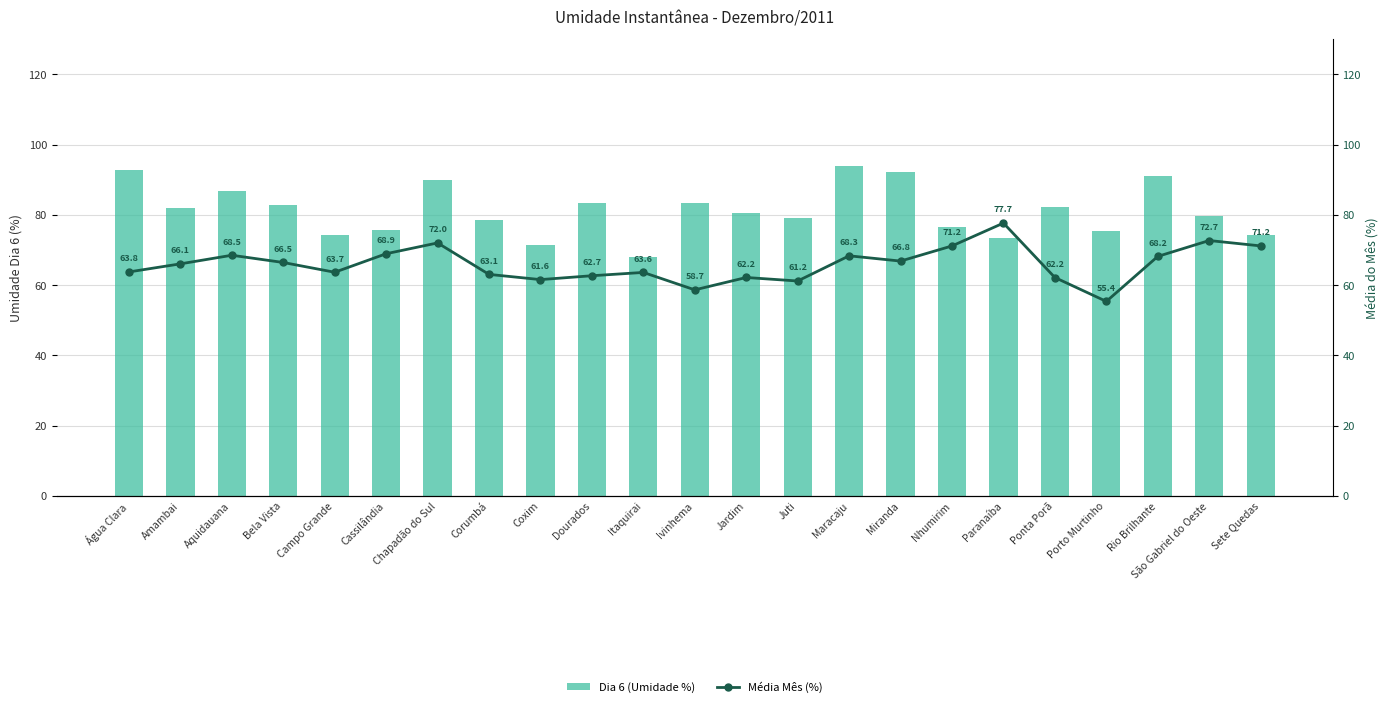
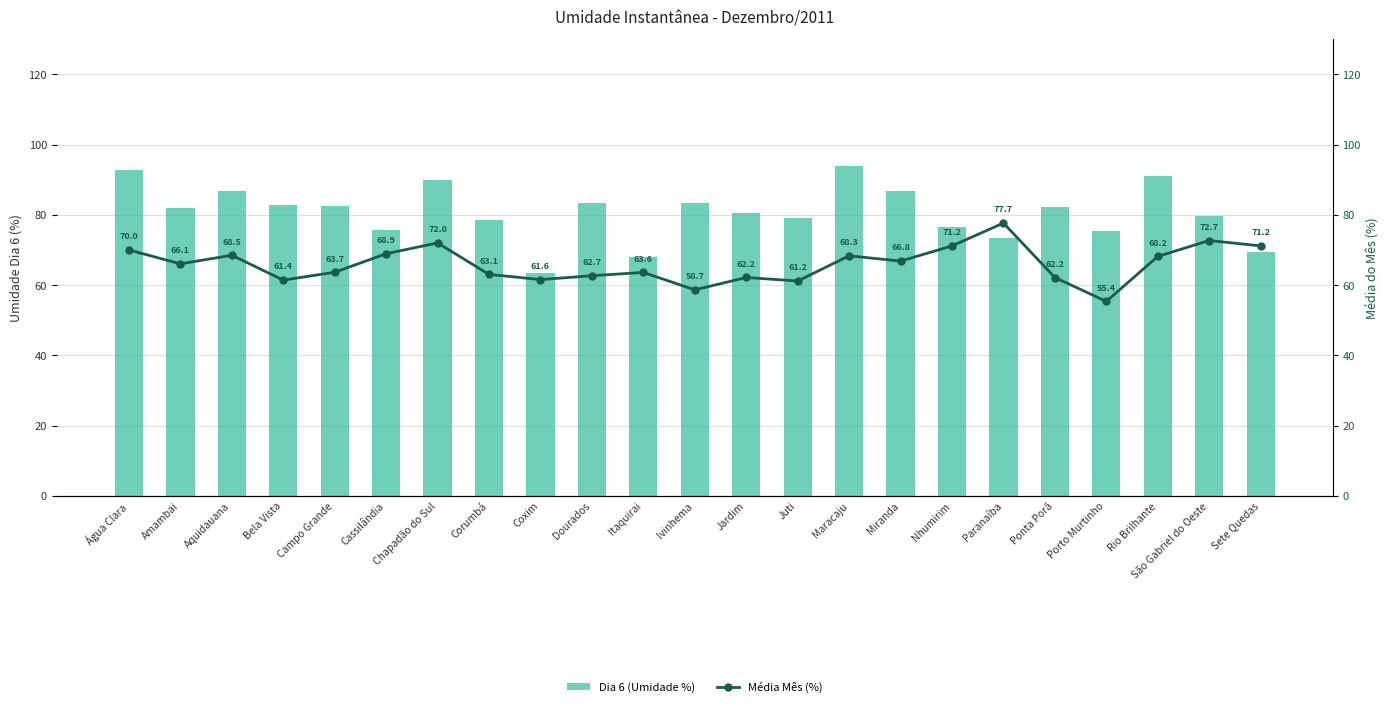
Dia 6 (Umidade %), Campo Grande: 74 -> 83
Dia 6 (Umidade %), Coxim: 72 -> 63
Dia 6 (Umidade %), Miranda: 92 -> 87
Dia 6 (Umidade %), Sete Quedas: 74 -> 69
Média Mês (%), Água Clara: 63.8 -> 70.0
Média Mês (%), Bela Vista: 66.5 -> 61.4
